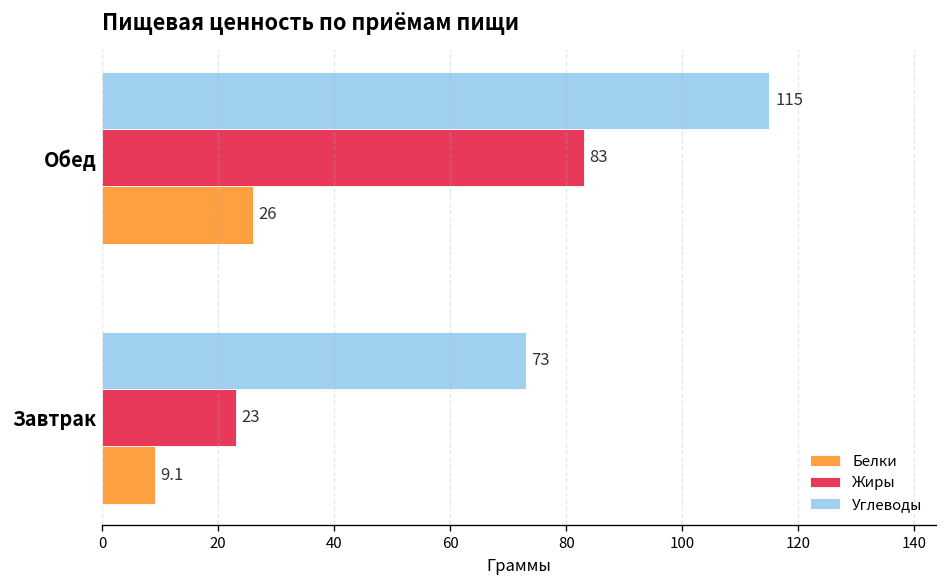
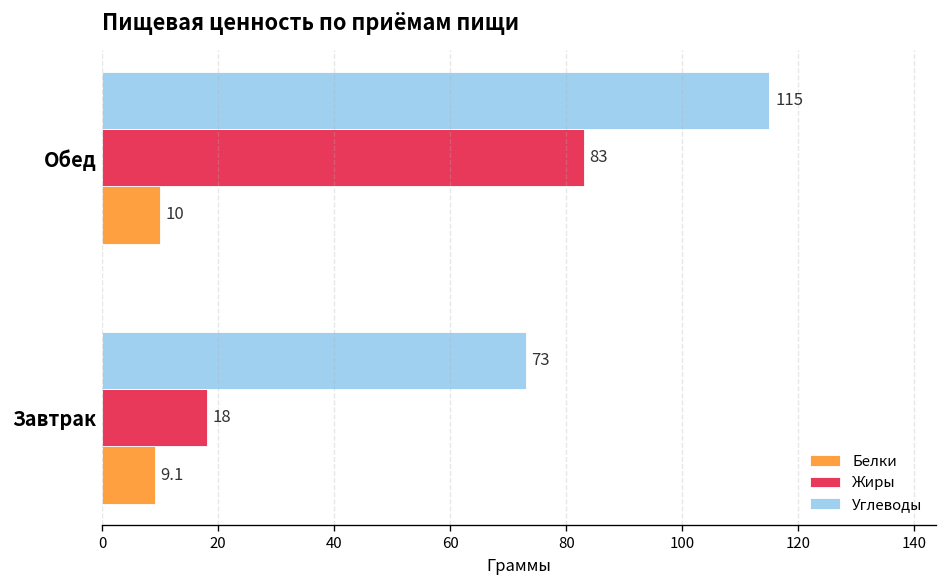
Белки, Обед: 26 -> 10
Жиры, Завтрак: 23 -> 18
